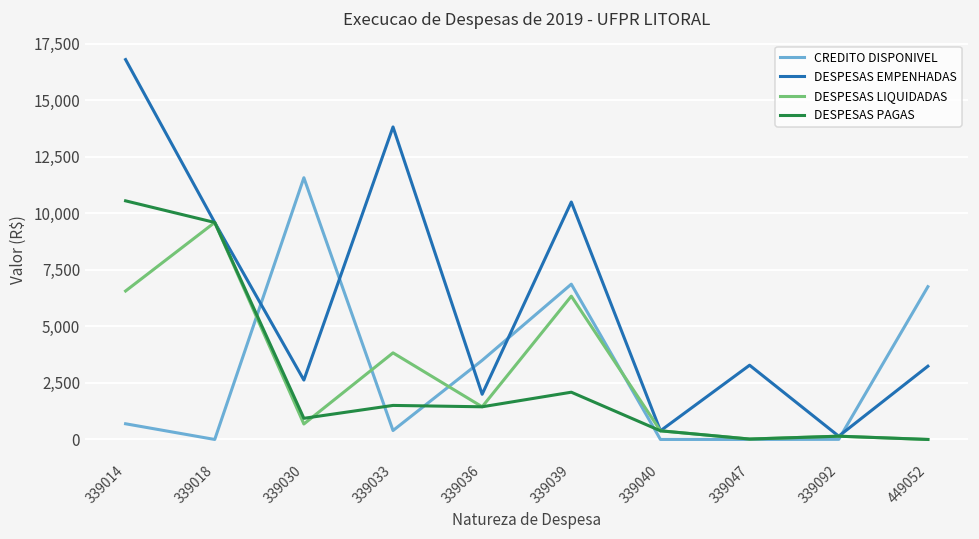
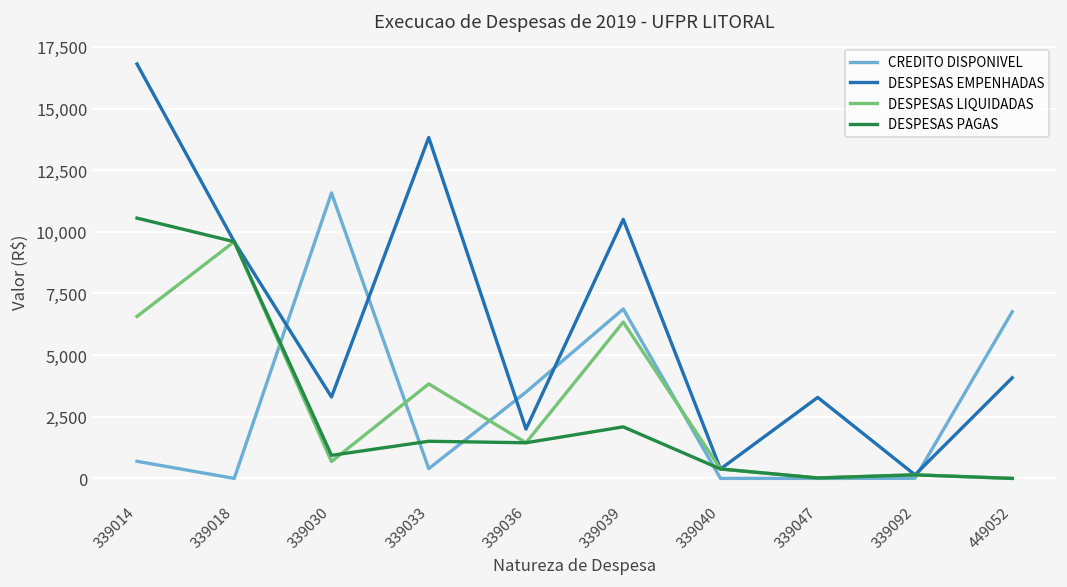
DESPESAS EMPENHADAS, 339030: 2,600 -> 3,300
DESPESAS EMPENHADAS, 449052: 3,200 -> 4,100
